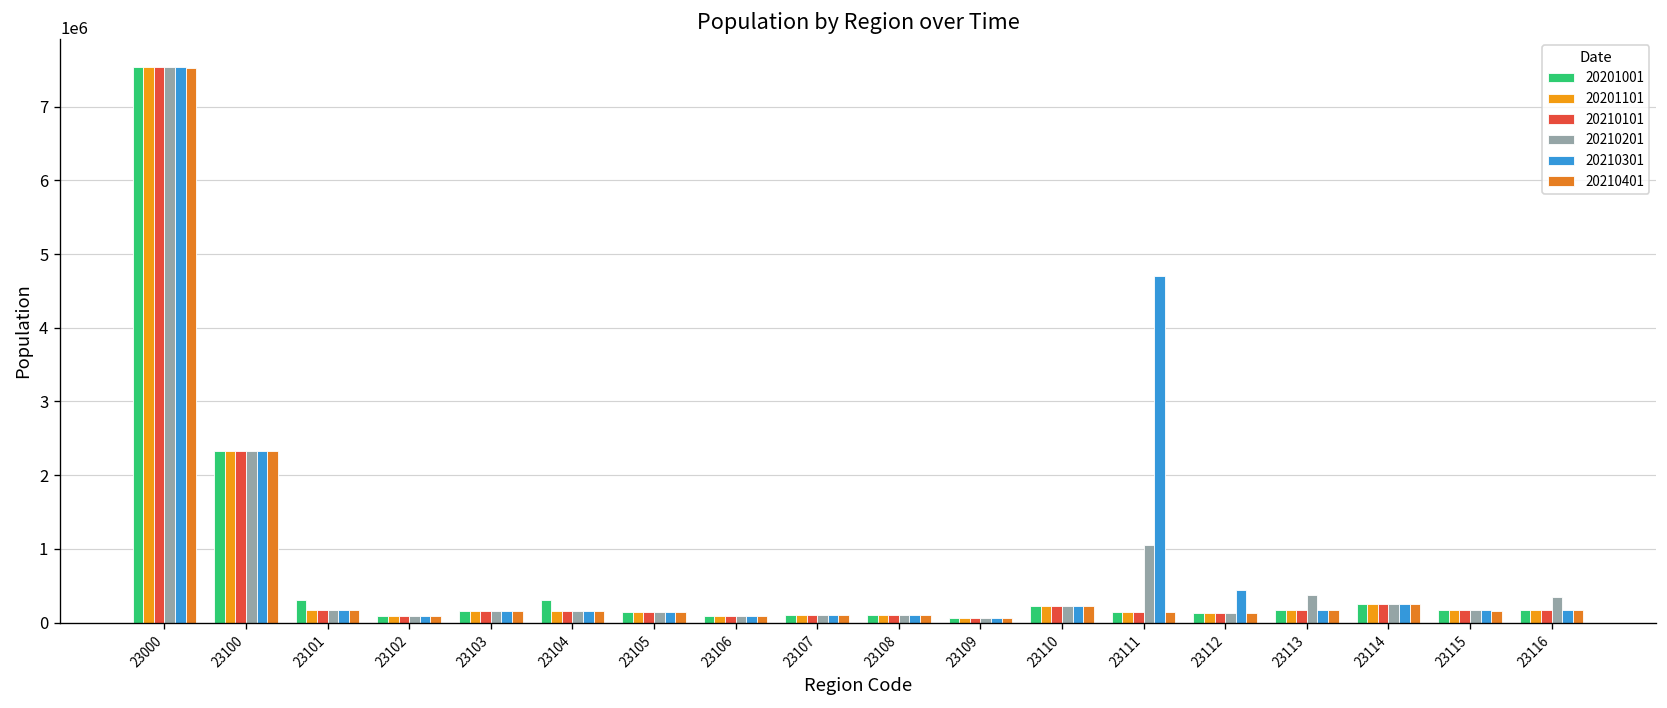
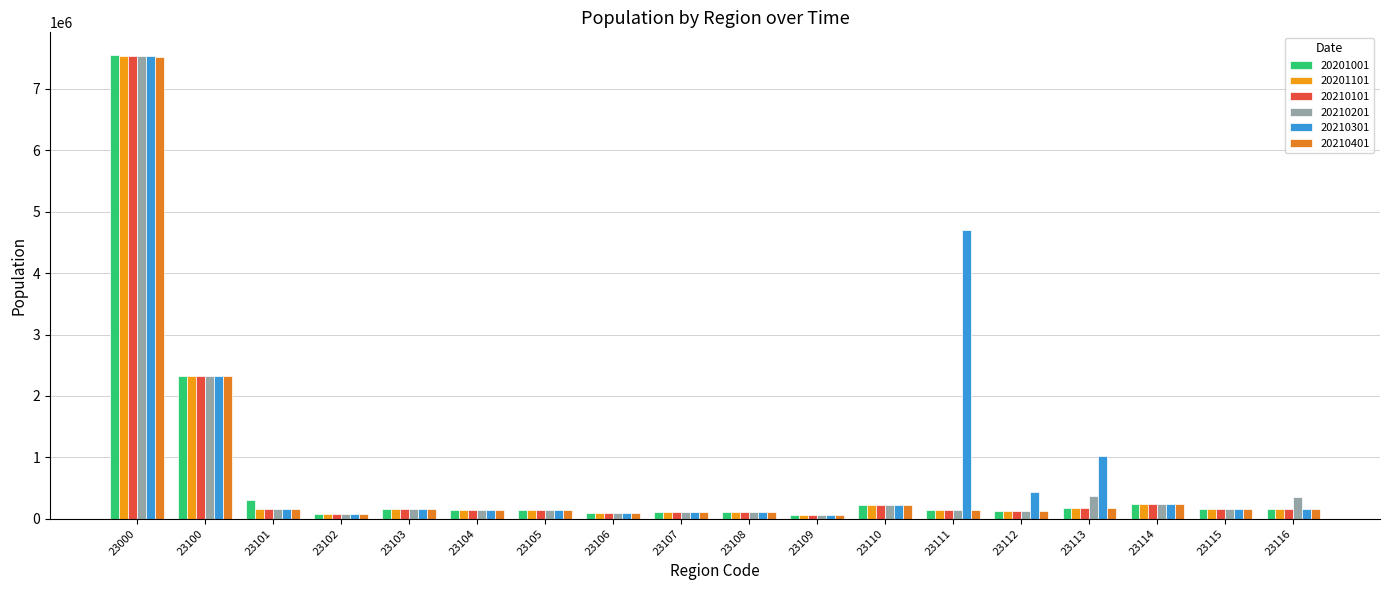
20201001, 23104: 300000 -> 200000
20210201, 23111: 1100000 -> 100000
20210301, 23113: 200000 -> 1000000
